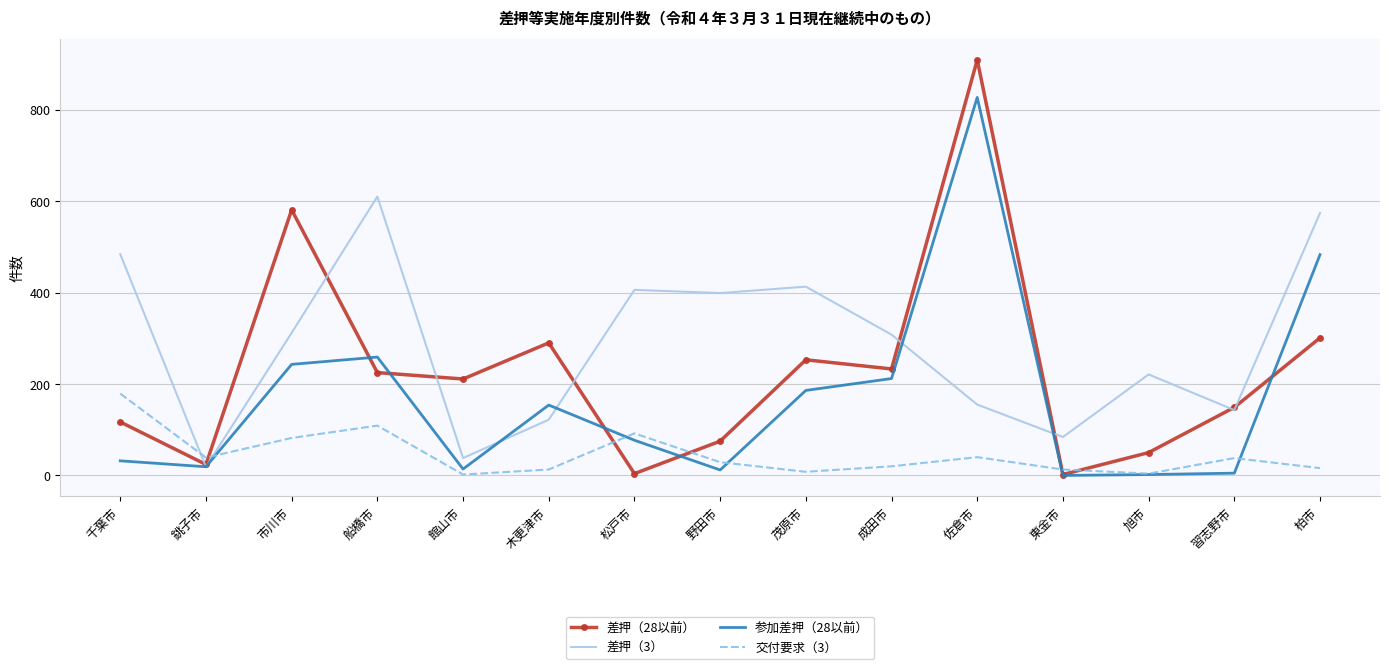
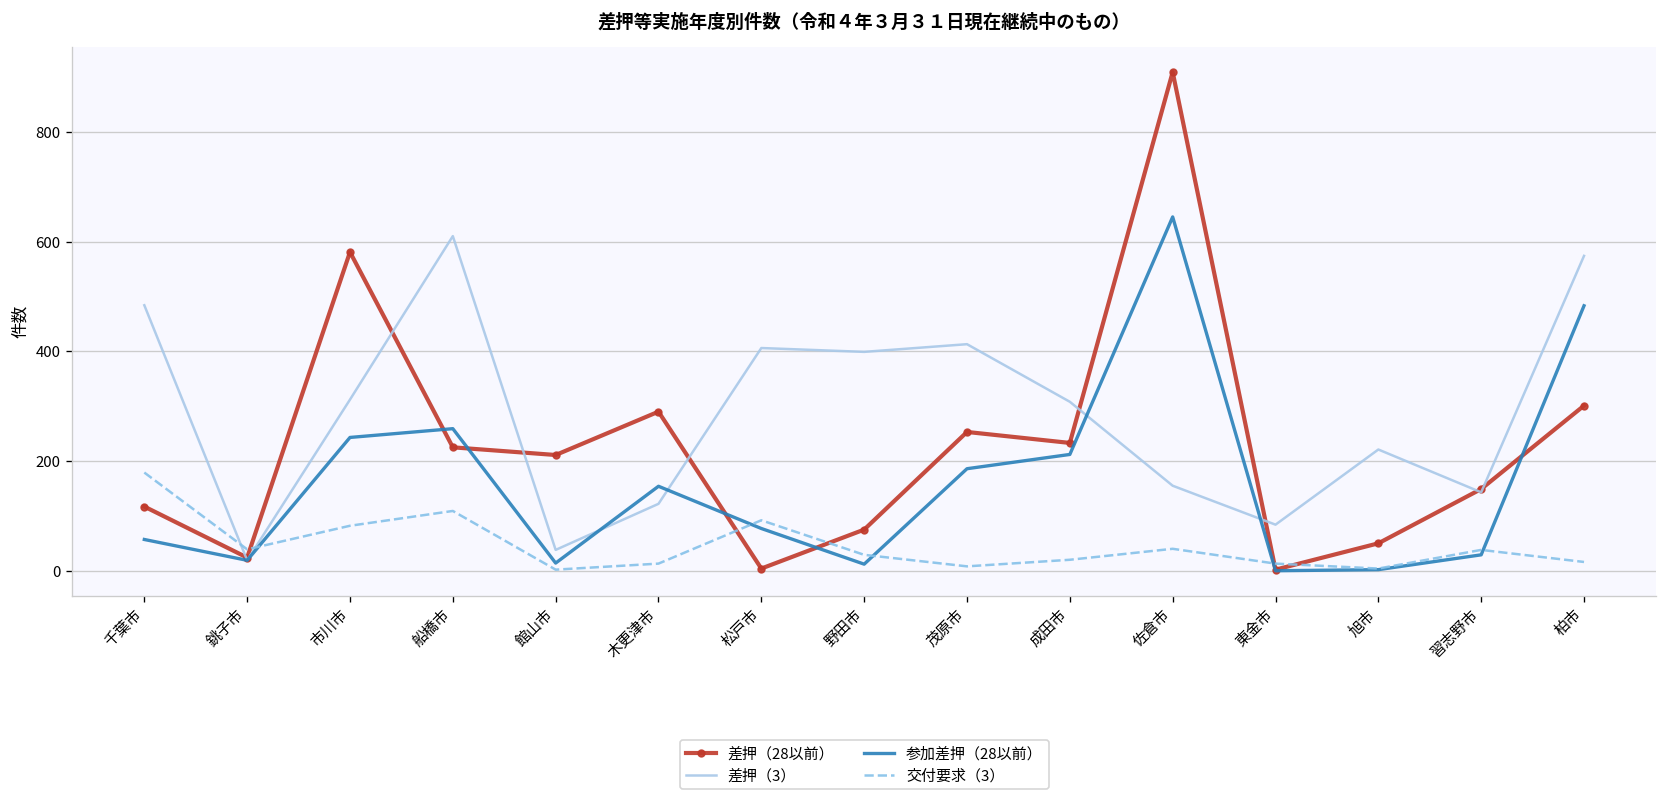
参加差押（28以前）, 千葉市: 30 -> 60
参加差押（28以前）, 佐倉市: 830 -> 650
参加差押（28以前）, 習志野市: 10 -> 30
